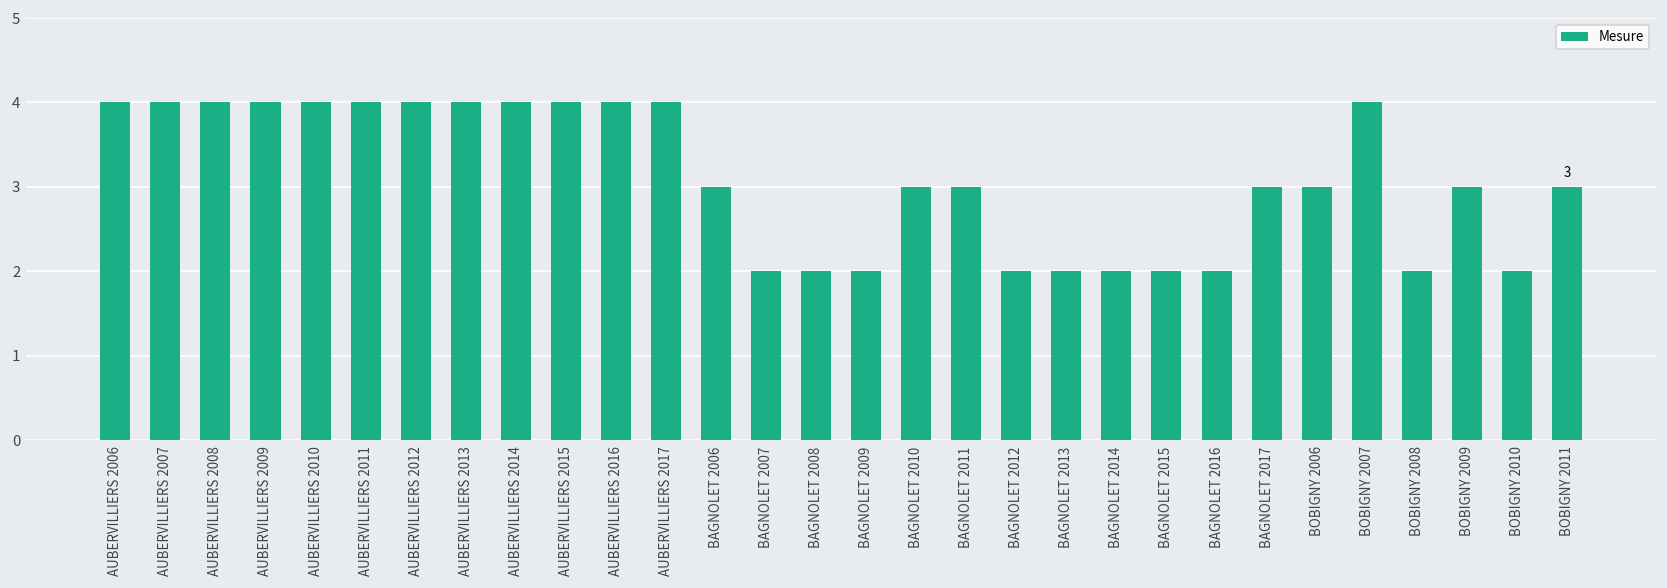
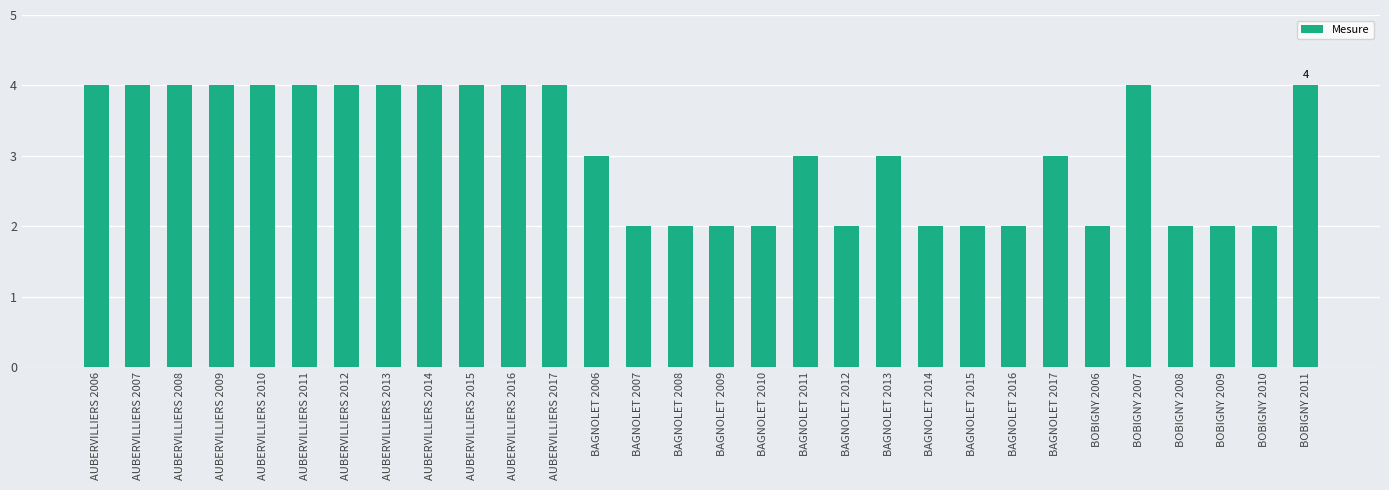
BAGNOLET 2010: 3 -> 2
BAGNOLET 2013: 2 -> 3
BOBIGNY 2006: 3 -> 2
BOBIGNY 2009: 3 -> 2
BOBIGNY 2011: 3 -> 4
